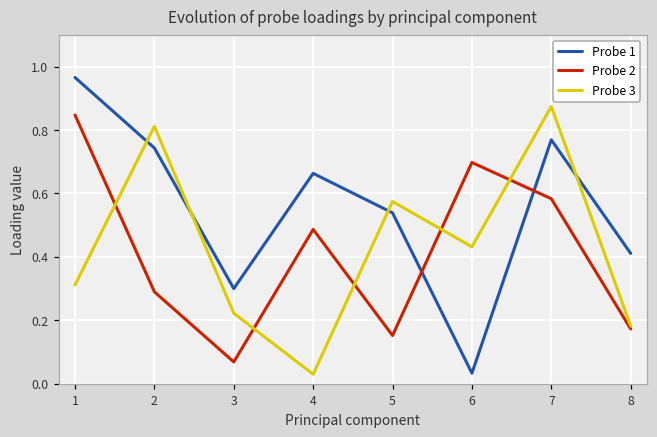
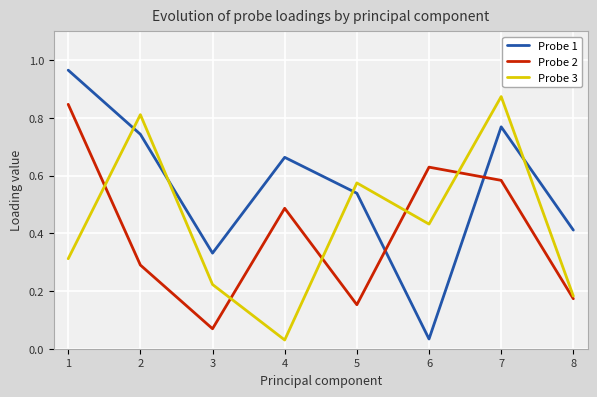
Probe 1, 3: 0.30 -> 0.33
Probe 2, 6: 0.70 -> 0.63
